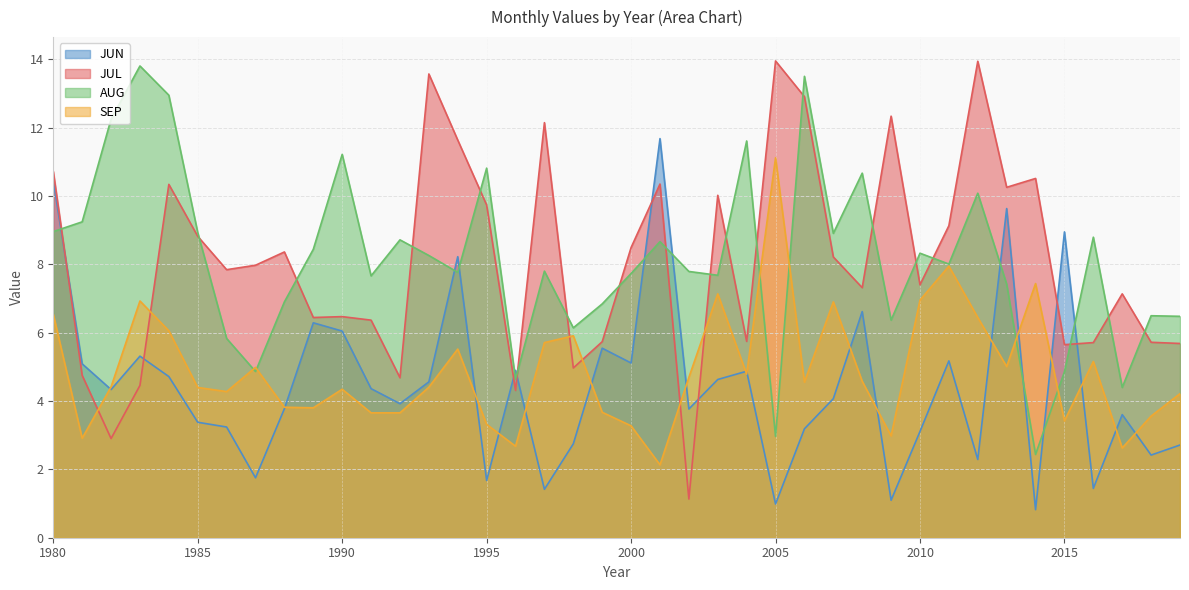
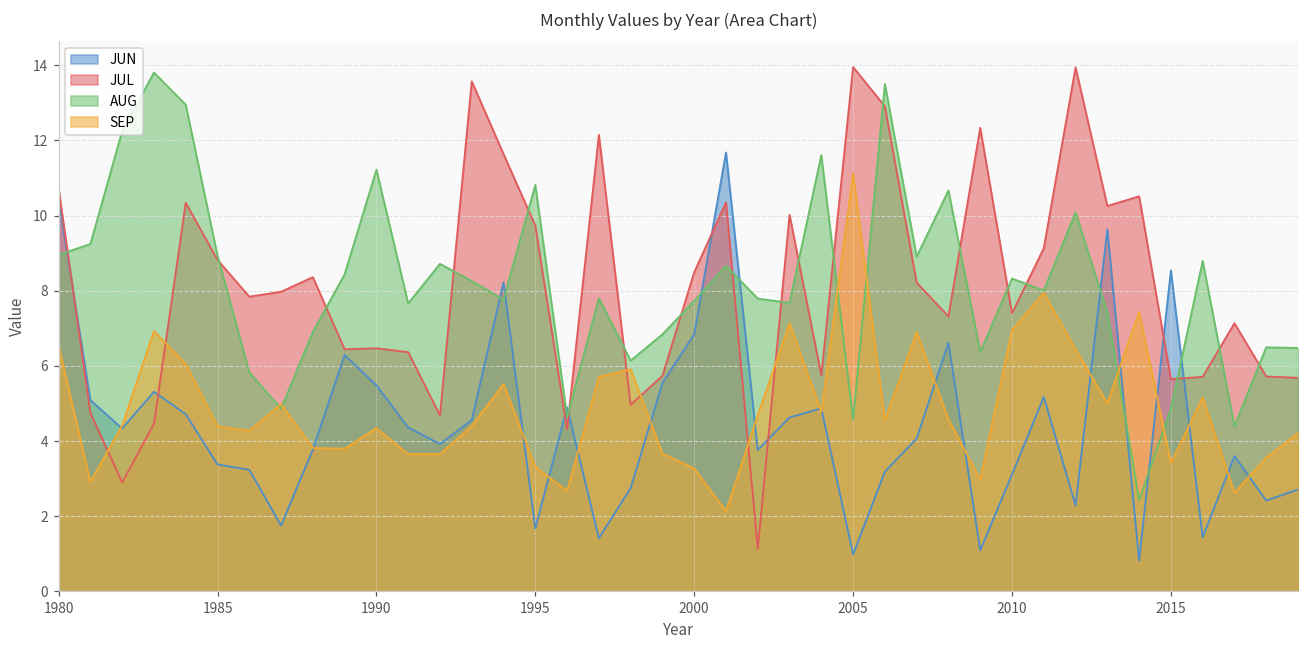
JUN, 1990: 6.0 -> 5.5
JUN, 2000: 5.1 -> 6.8
AUG, 2005: 3.0 -> 4.6
JUN, 2015: 9.0 -> 8.5
